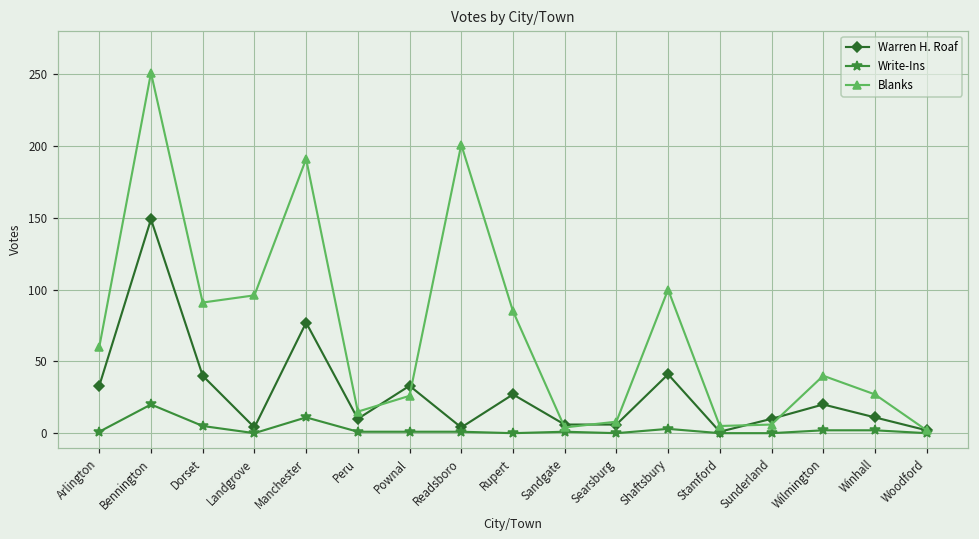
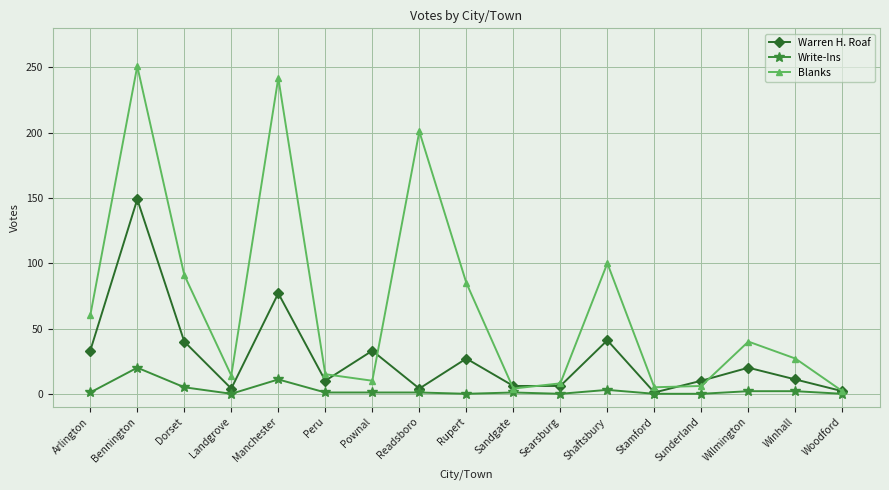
Blanks, Landgrove: 96 -> 14
Blanks, Manchester: 191 -> 242
Blanks, Pownal: 26 -> 10
